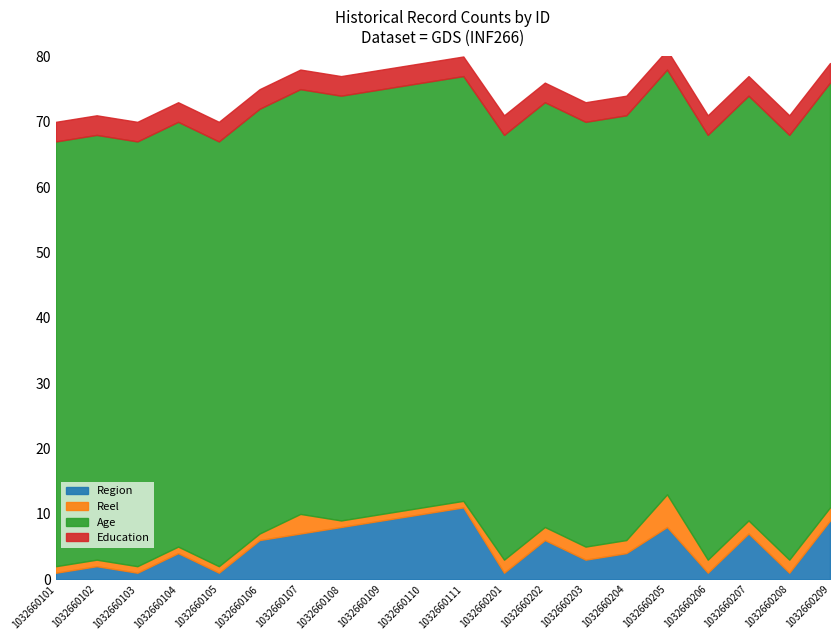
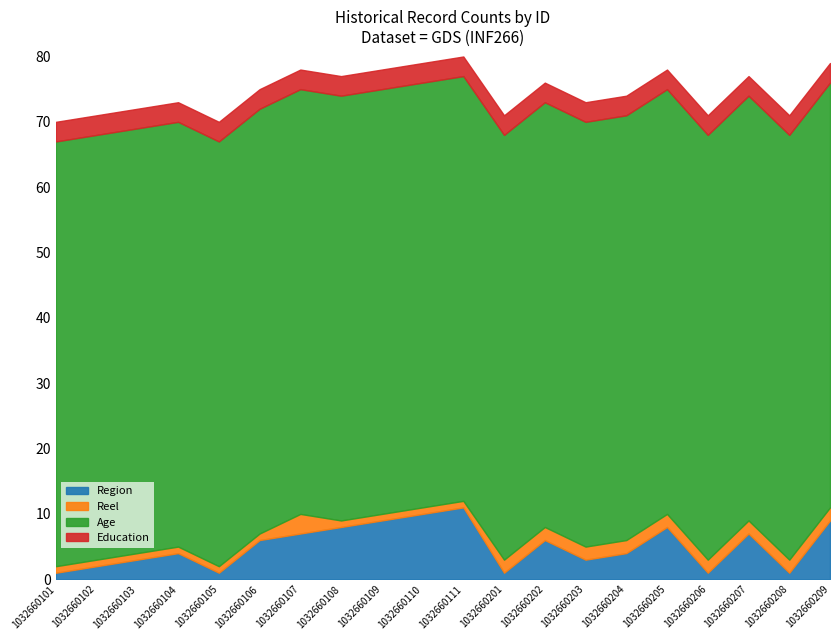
Region, 1032660103: 1 -> 3
Reel, 1032660205: 5 -> 2
